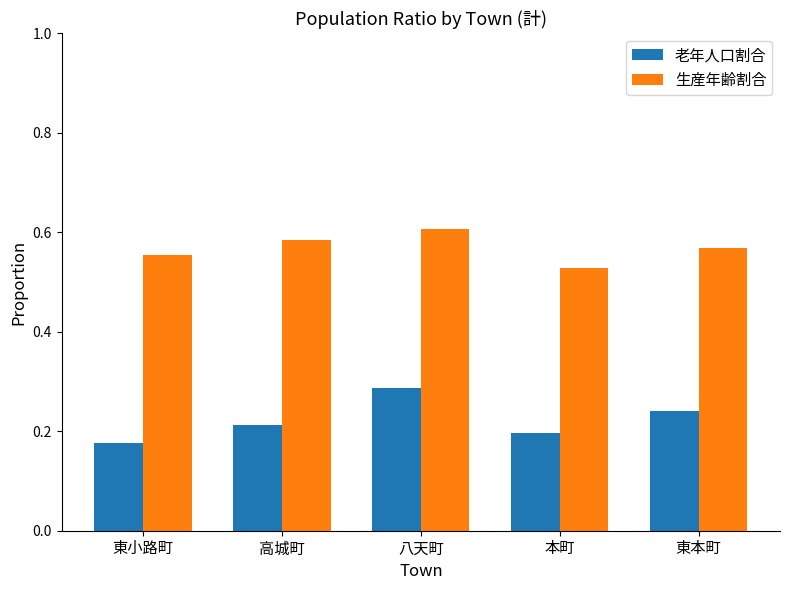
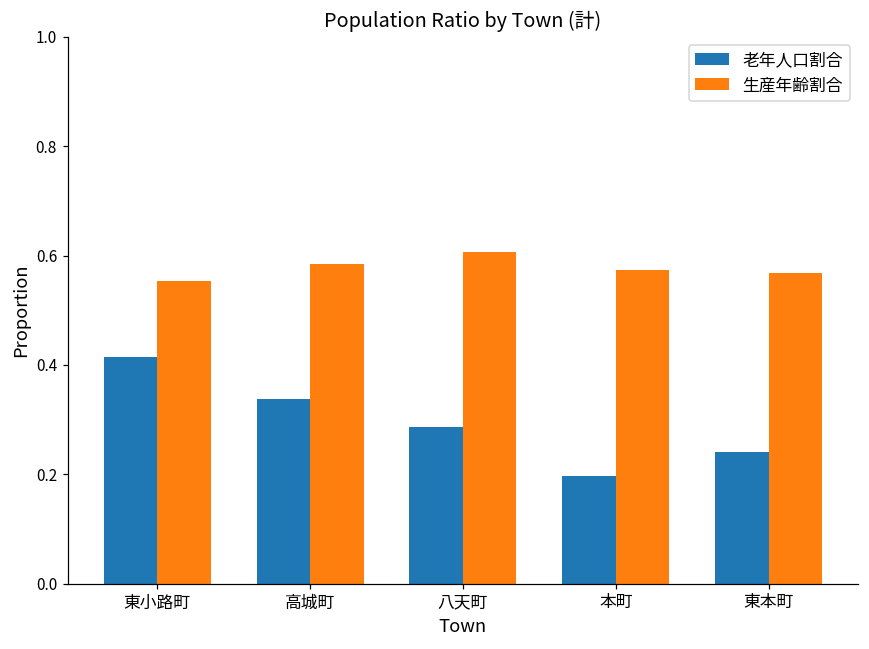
老年人口割合, 東小路町: 0.18 -> 0.42
老年人口割合, 高城町: 0.21 -> 0.34
生産年齢割合, 本町: 0.53 -> 0.57
